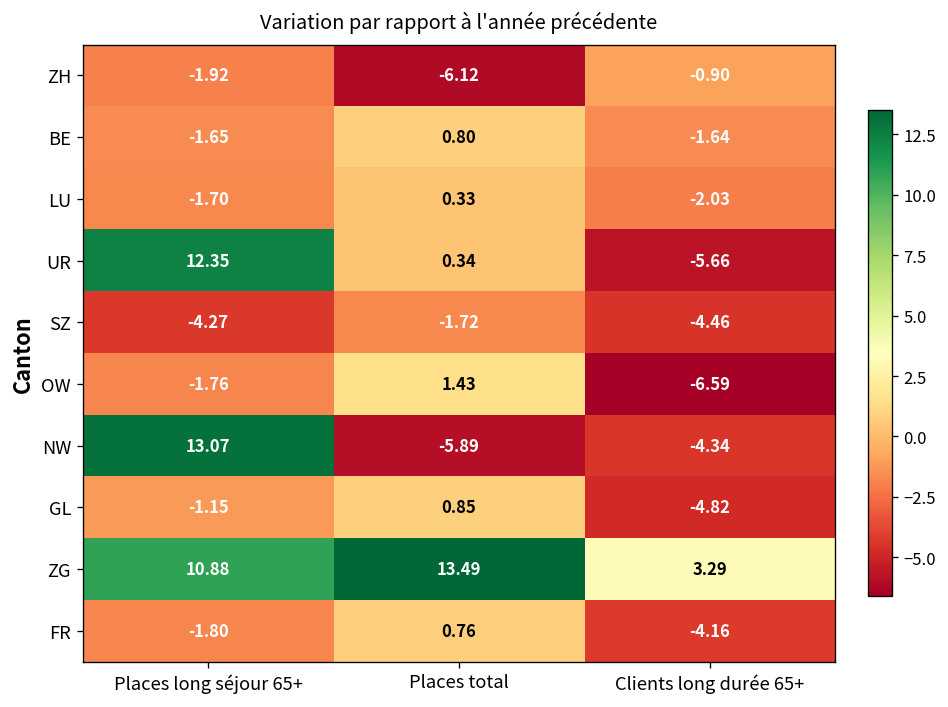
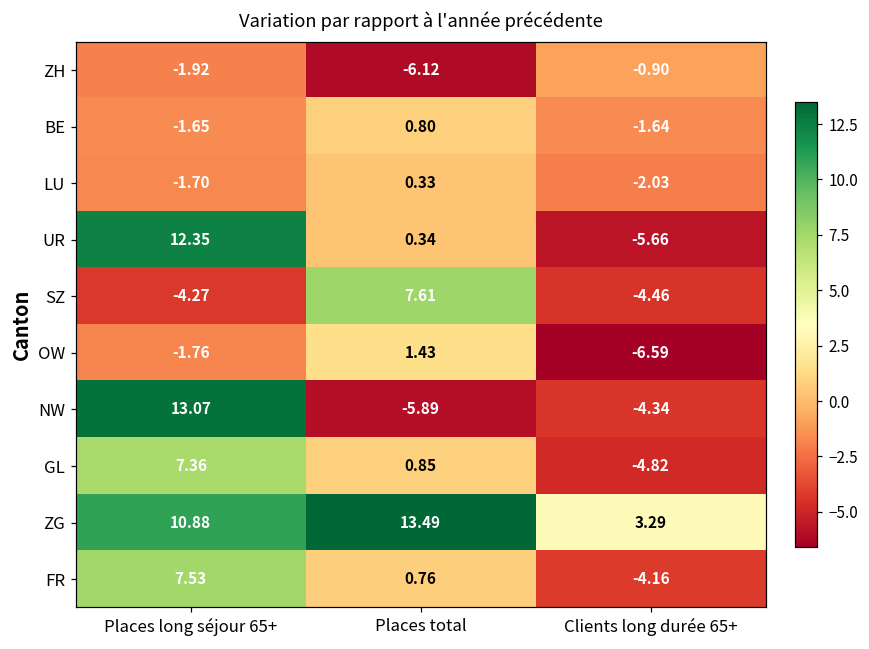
SZ, Places total: -1.72 -> 7.61
GL, Places long séjour 65+: -1.15 -> 7.36
FR, Places long séjour 65+: -1.80 -> 7.53
